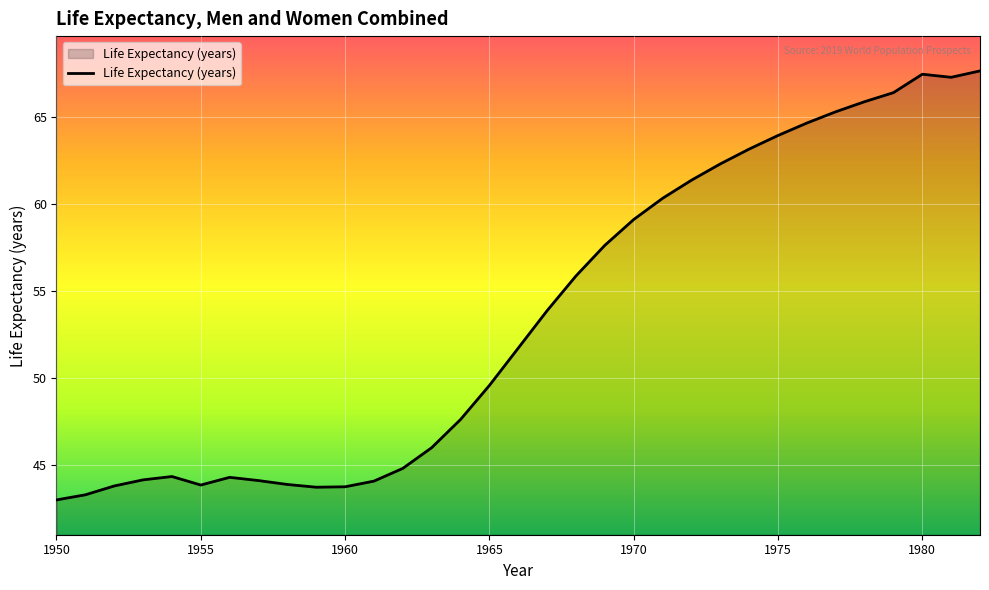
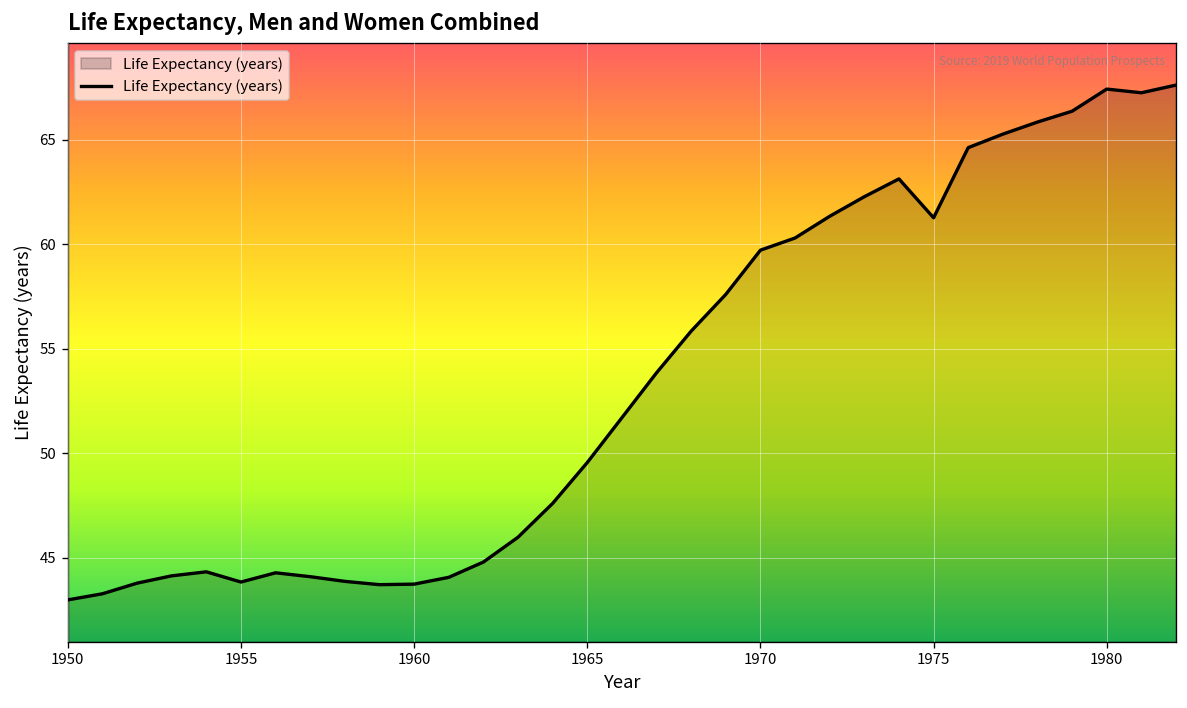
1970: 59.1 -> 59.7
1975: 63.9 -> 61.3
